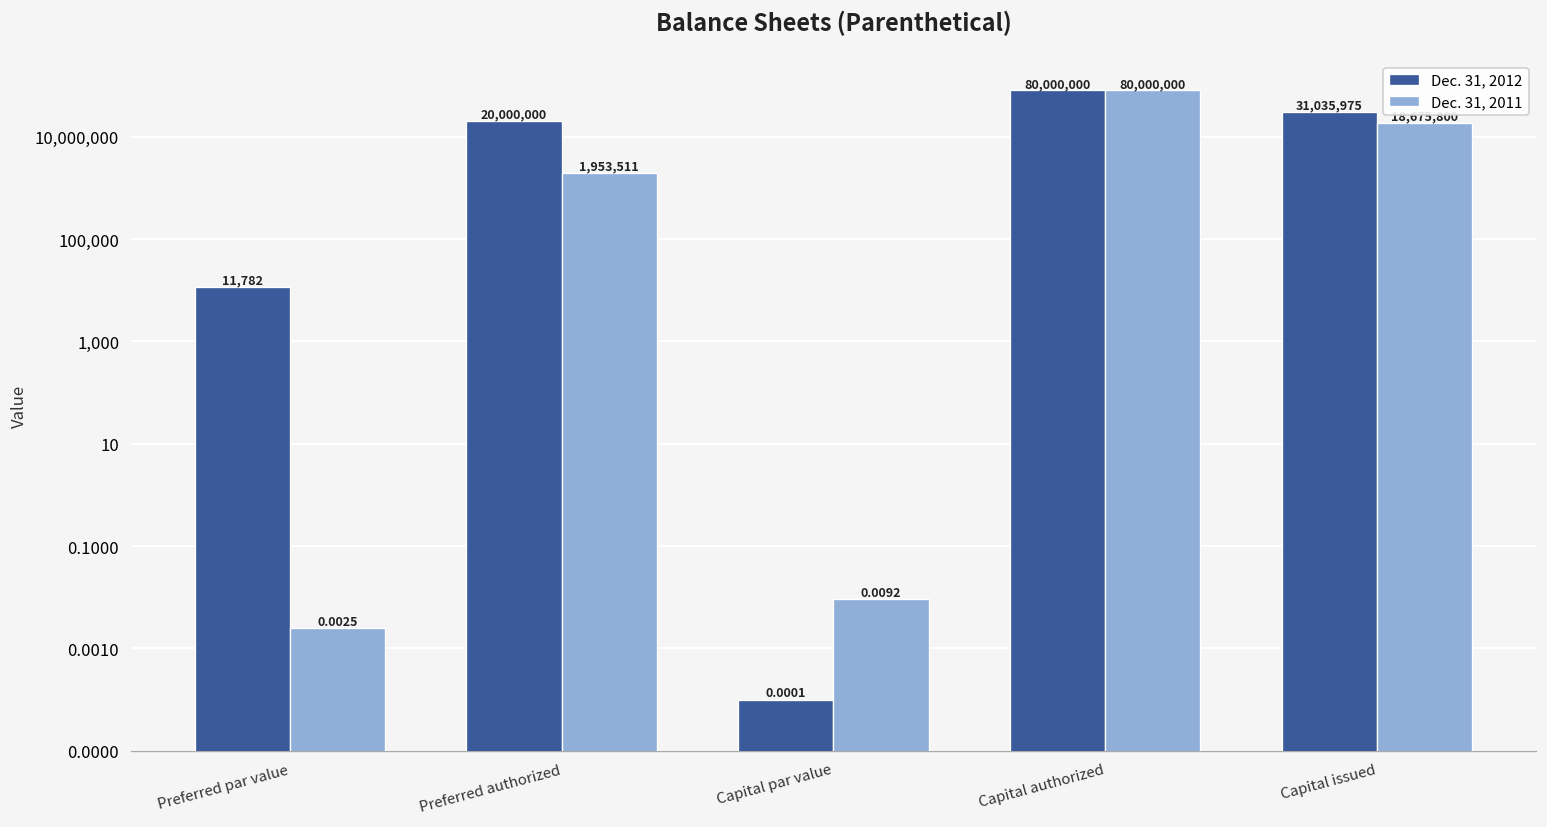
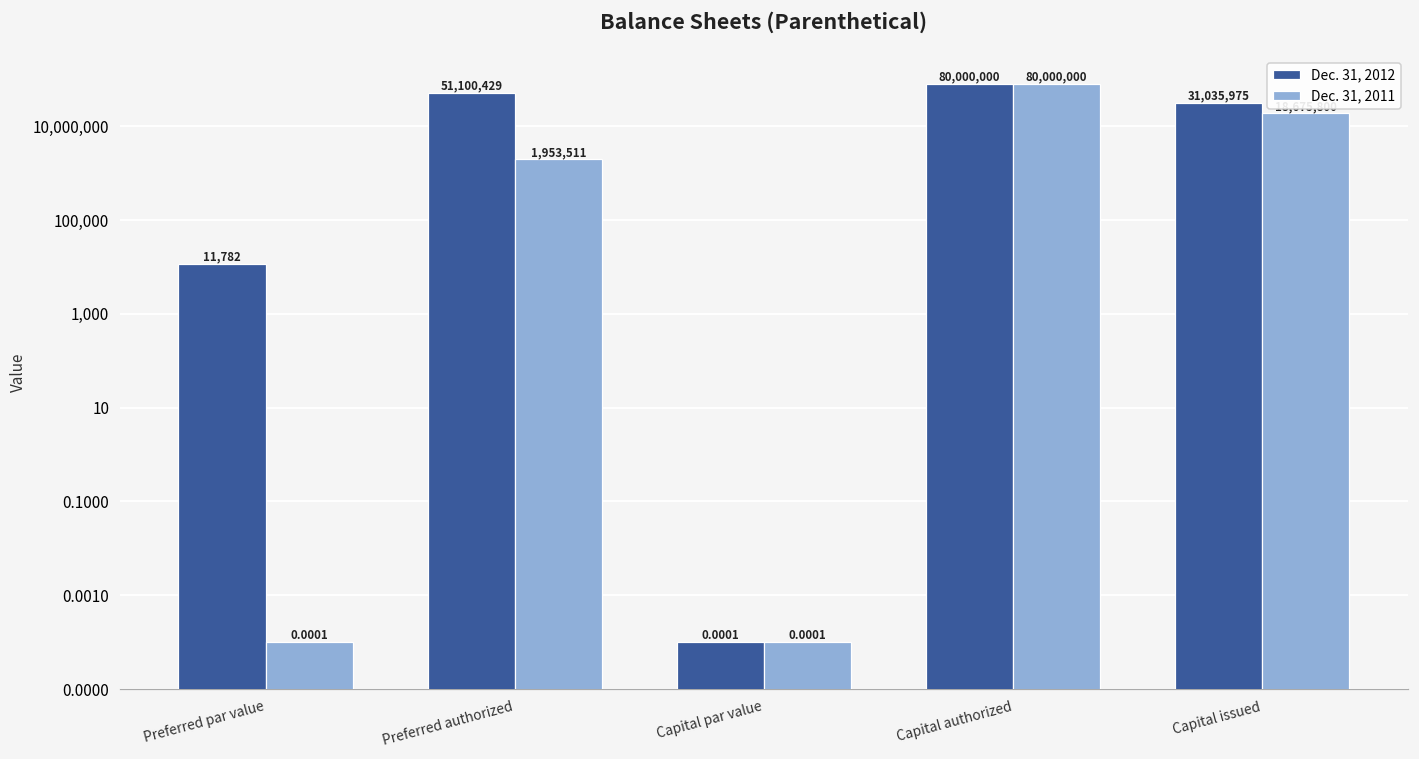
Dec. 31, 2011, Preferred par value: 0.0025 -> 0.0001
Dec. 31, 2012, Preferred authorized: 20,000,000 -> 51,100,429
Dec. 31, 2011, Capital par value: 0.0092 -> 0.0001
